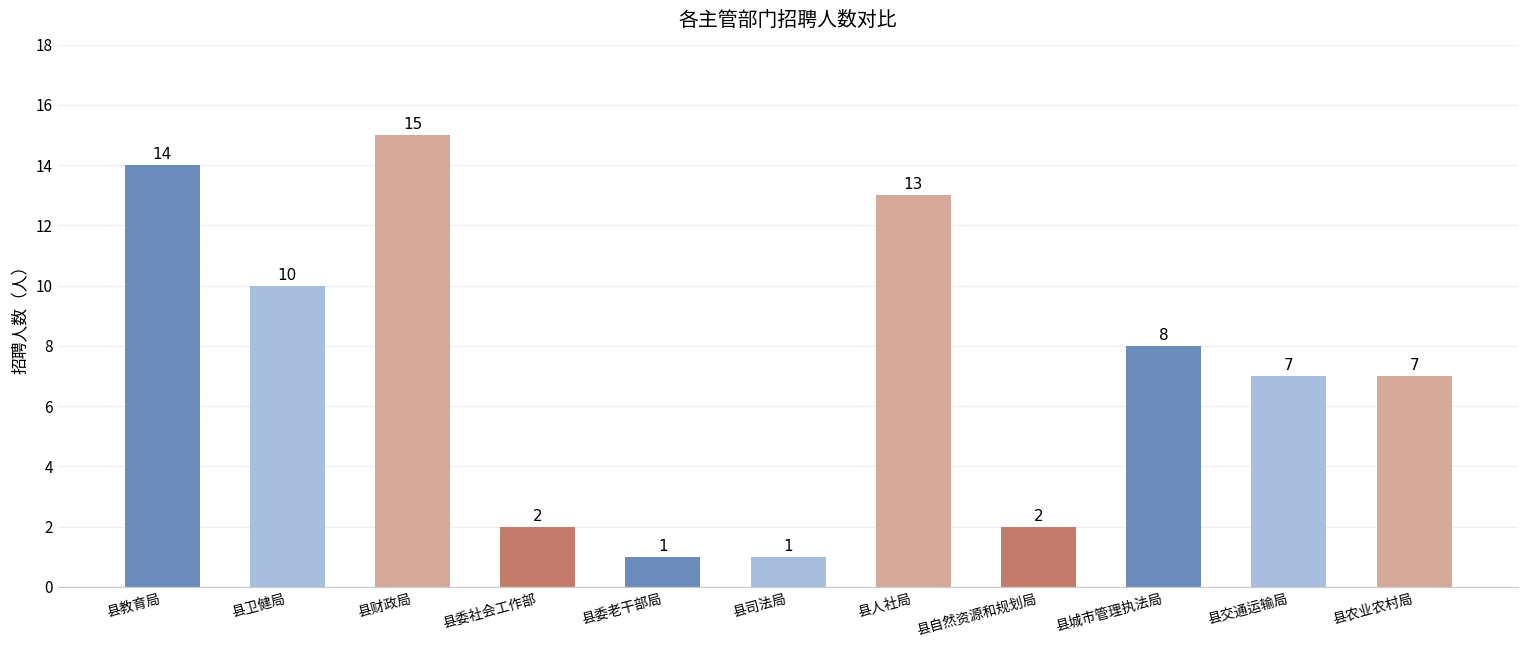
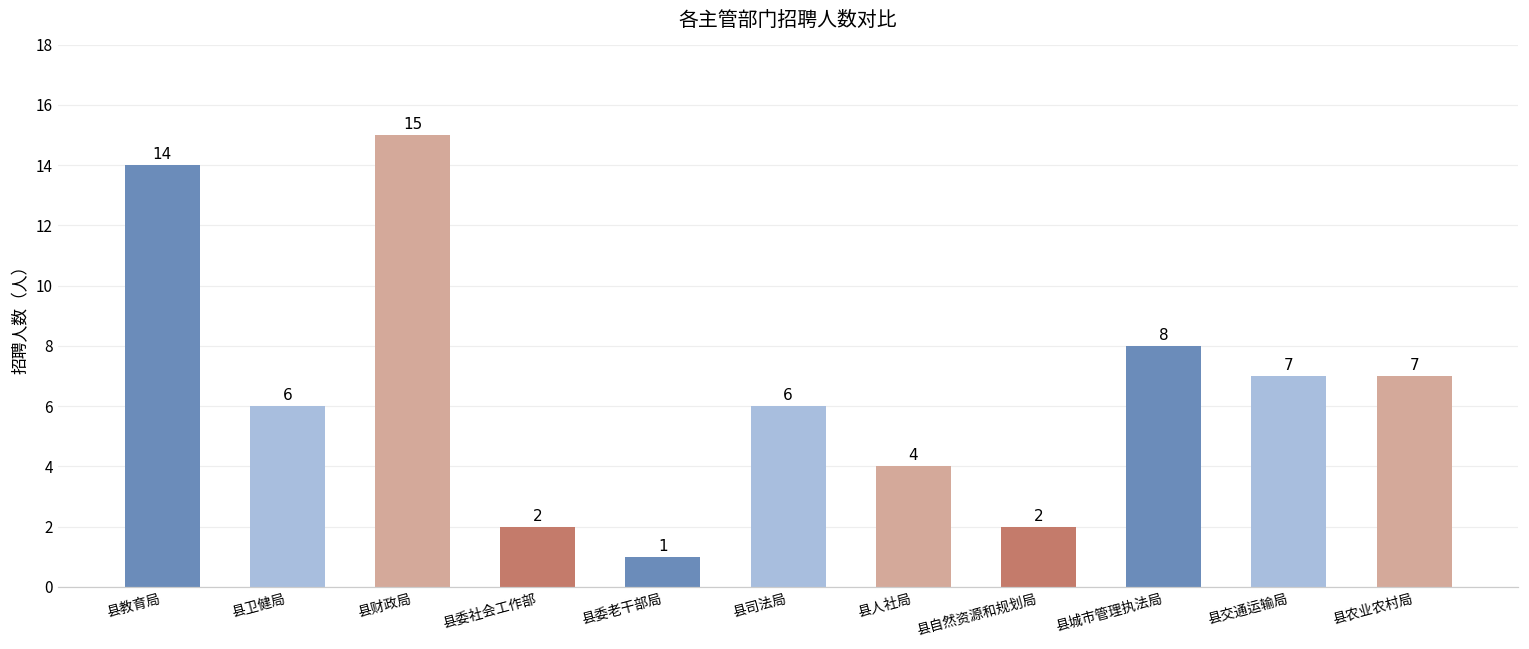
县卫健局: 10 -> 6
县司法局: 1 -> 6
县人社局: 13 -> 4
